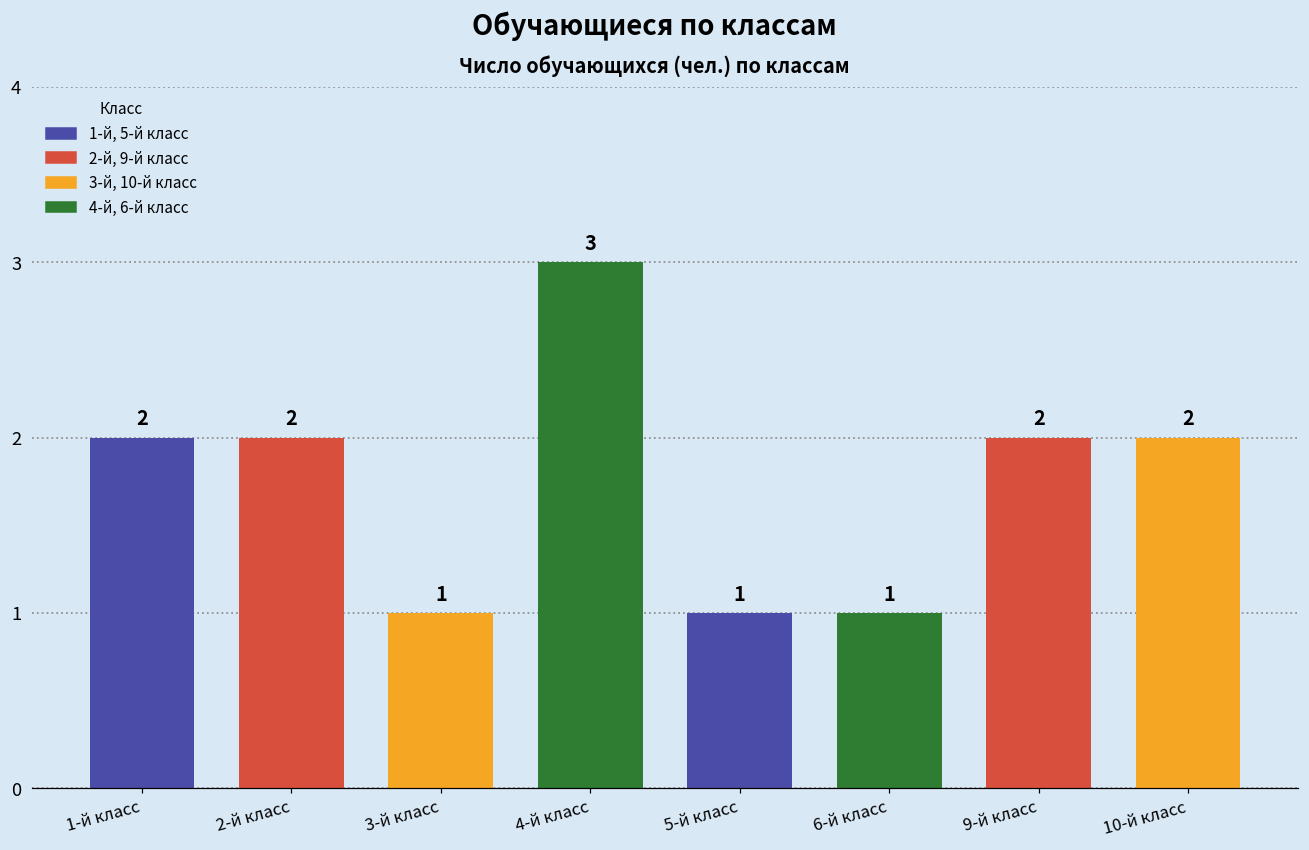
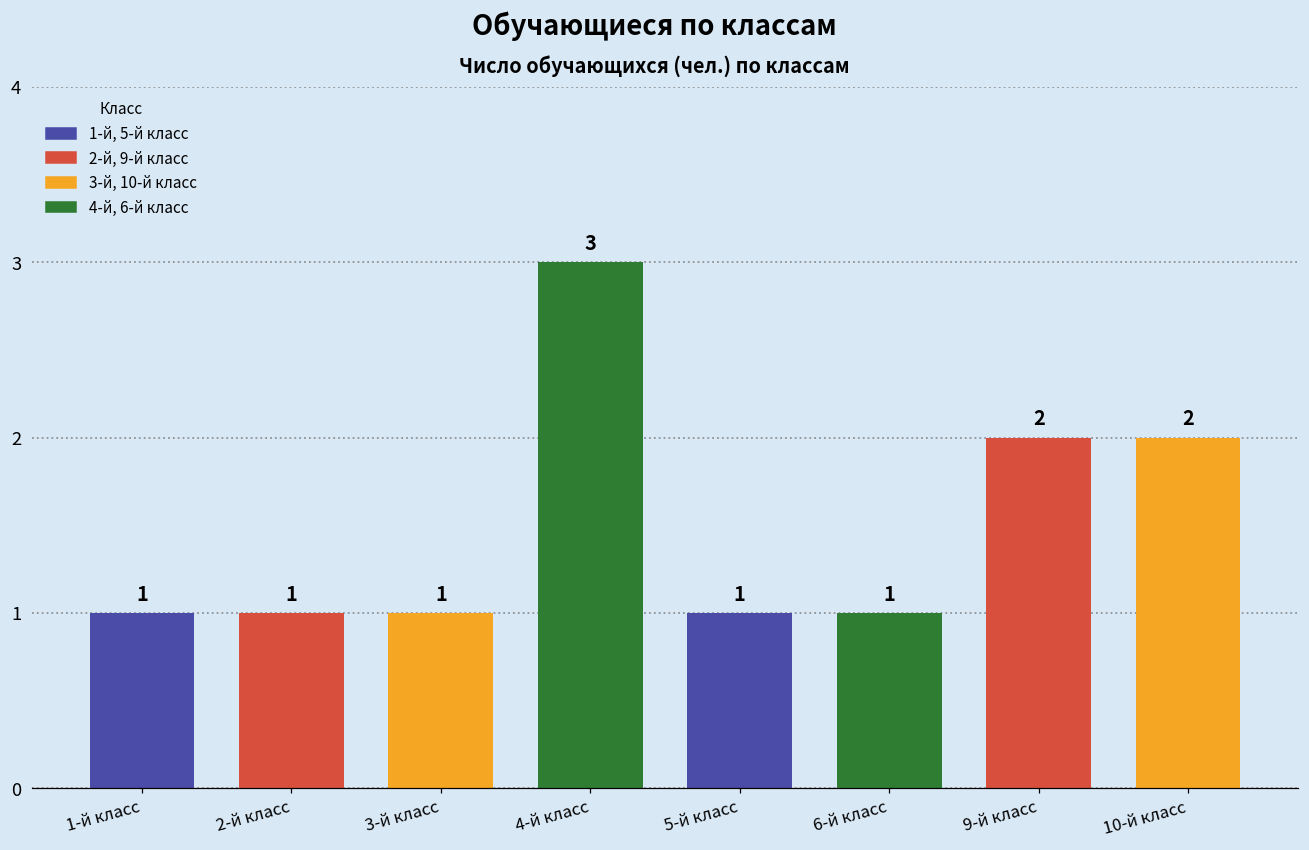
1-й класс: 2 -> 1
2-й класс: 2 -> 1
